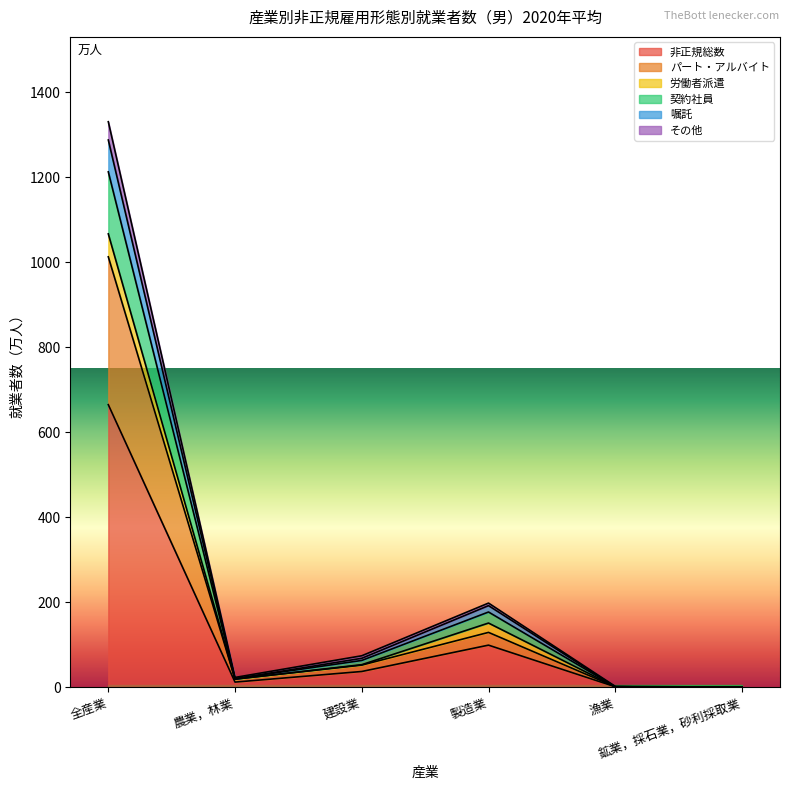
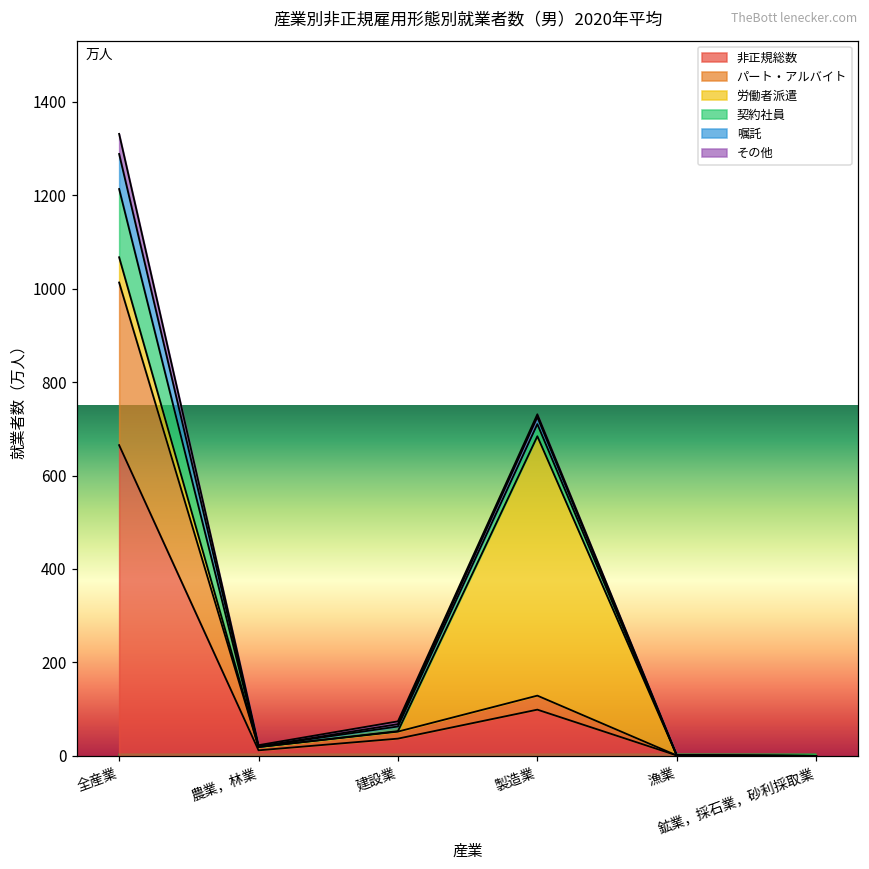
労働者派遣, 製造業: 20 -> 560
